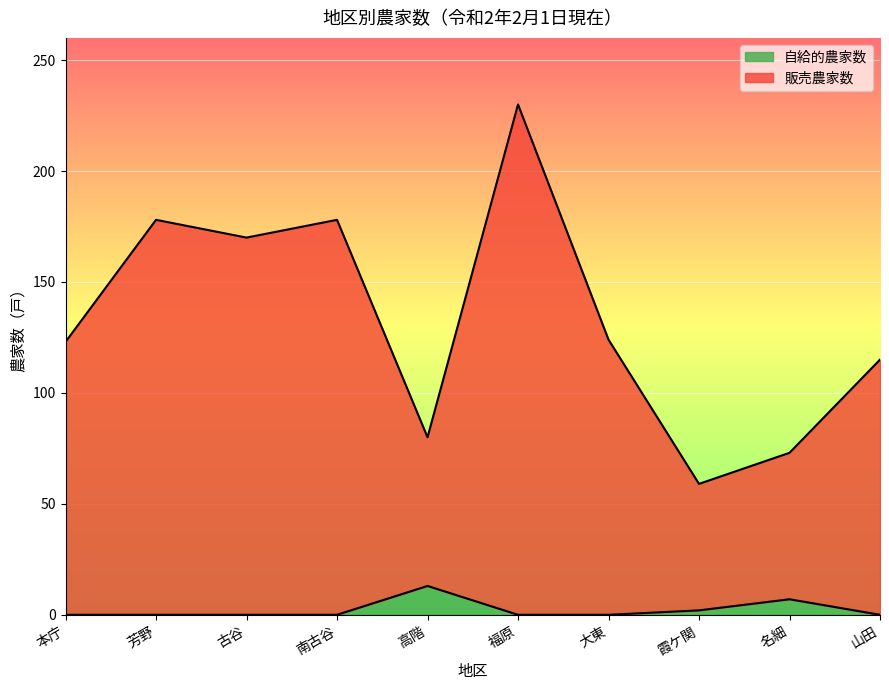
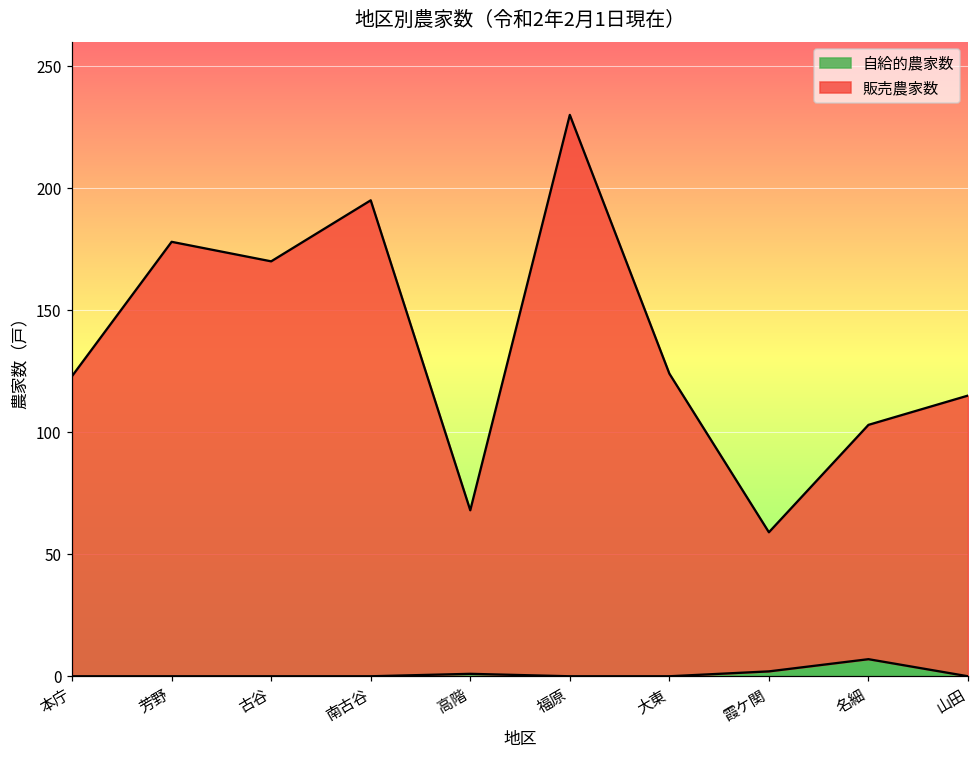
販売農家数, 南古谷: 178 -> 195
自給的農家数, 高階: 13 -> 1
販売農家数, 名細: 66 -> 96
